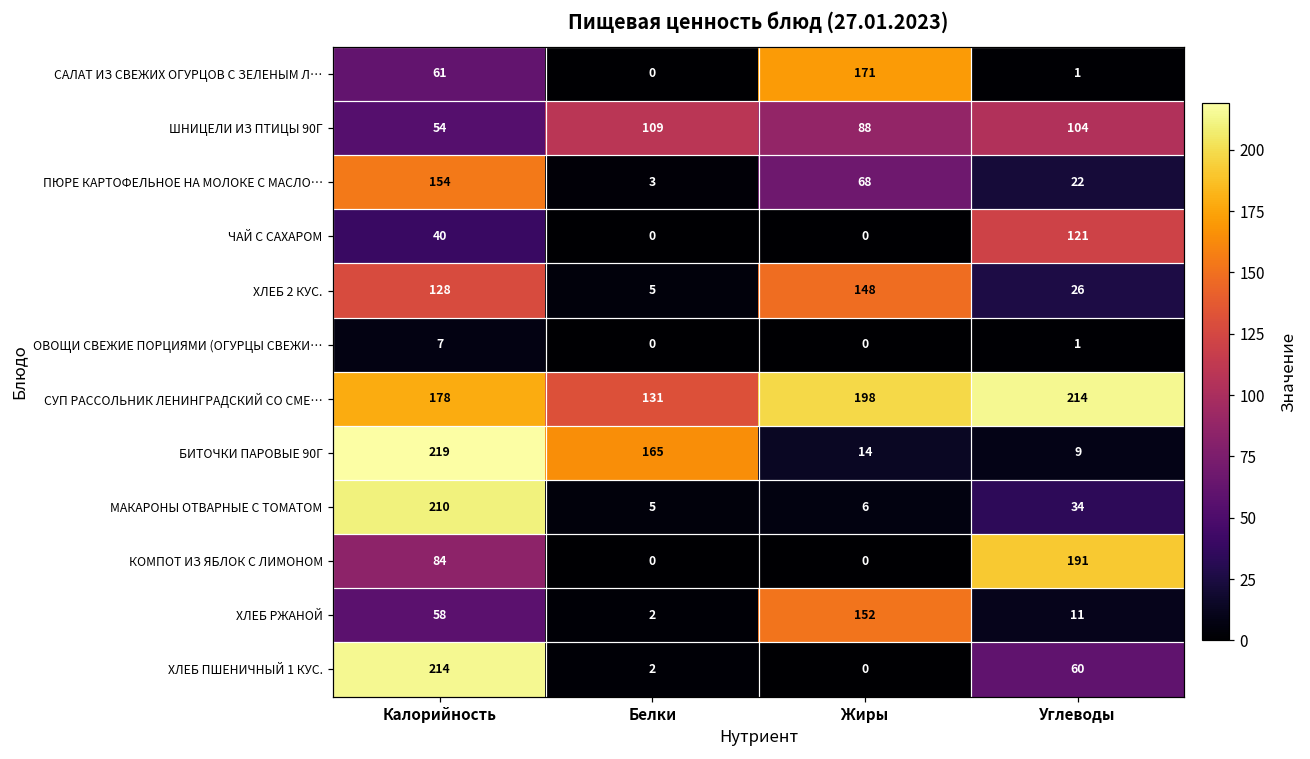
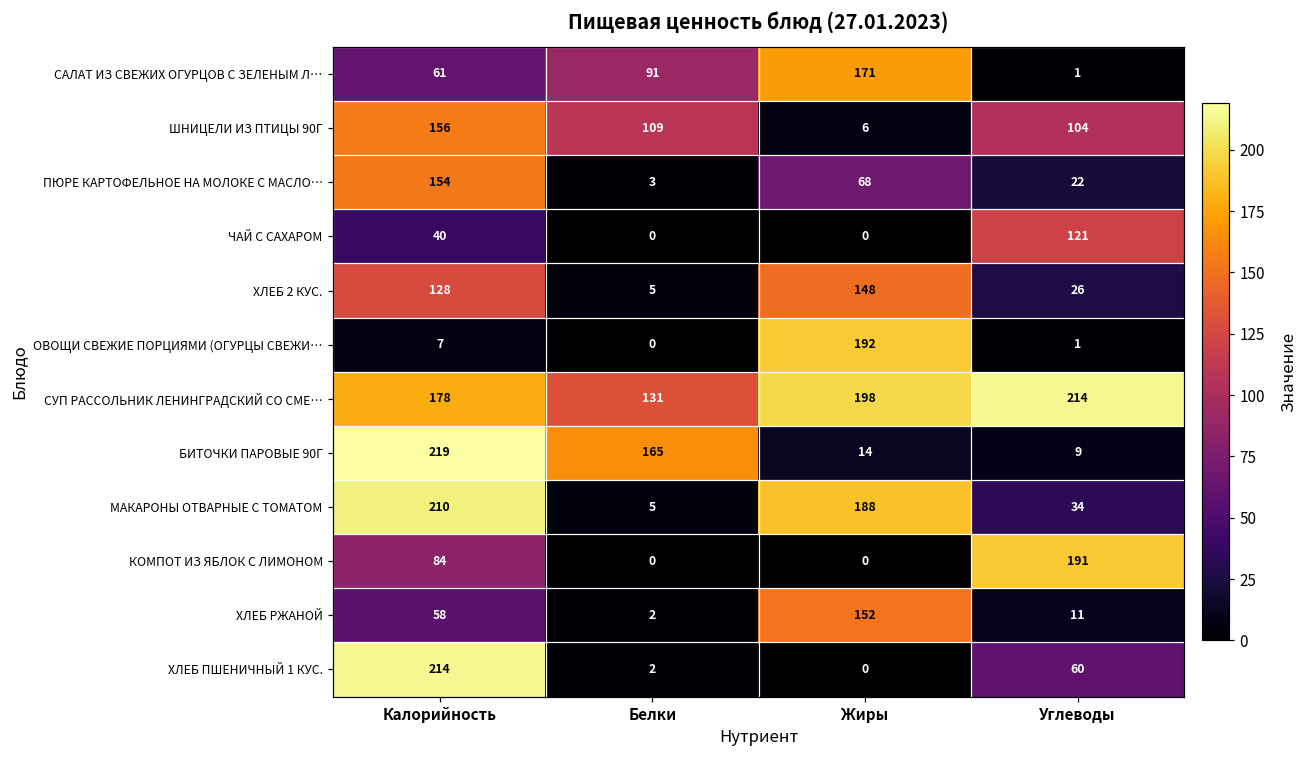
САЛАТ ИЗ СВЕЖИХ ОГУРЦОВ С ЗЕЛЕНЫМ Л…, Белки: 0 -> 91
ШНИЦЕЛИ ИЗ ПТИЦЫ 90Г, Калорийность: 54 -> 156
ШНИЦЕЛИ ИЗ ПТИЦЫ 90Г, Жиры: 88 -> 6
ОВОЩИ СВЕЖИЕ ПОРЦИЯМИ (ОГУРЦЫ СВЕЖИ…, Жиры: 0 -> 192
МАКАРОНЫ ОТВАРНЫЕ С ТОМАТОМ, Жиры: 6 -> 188
